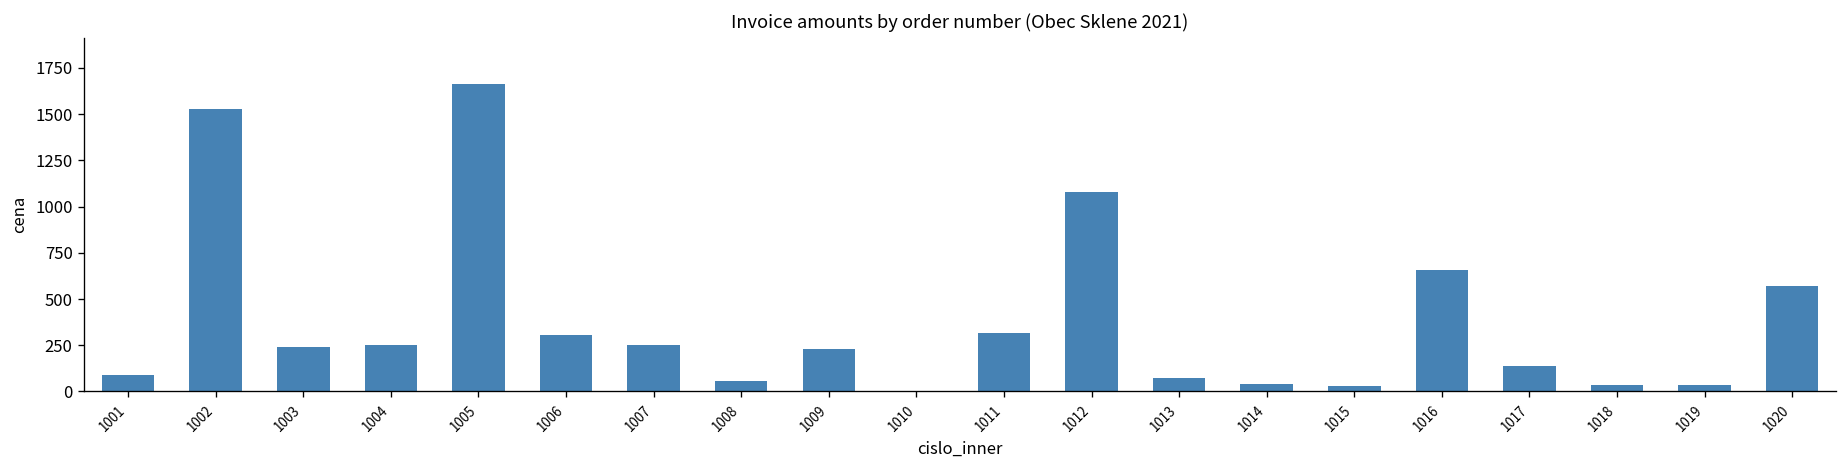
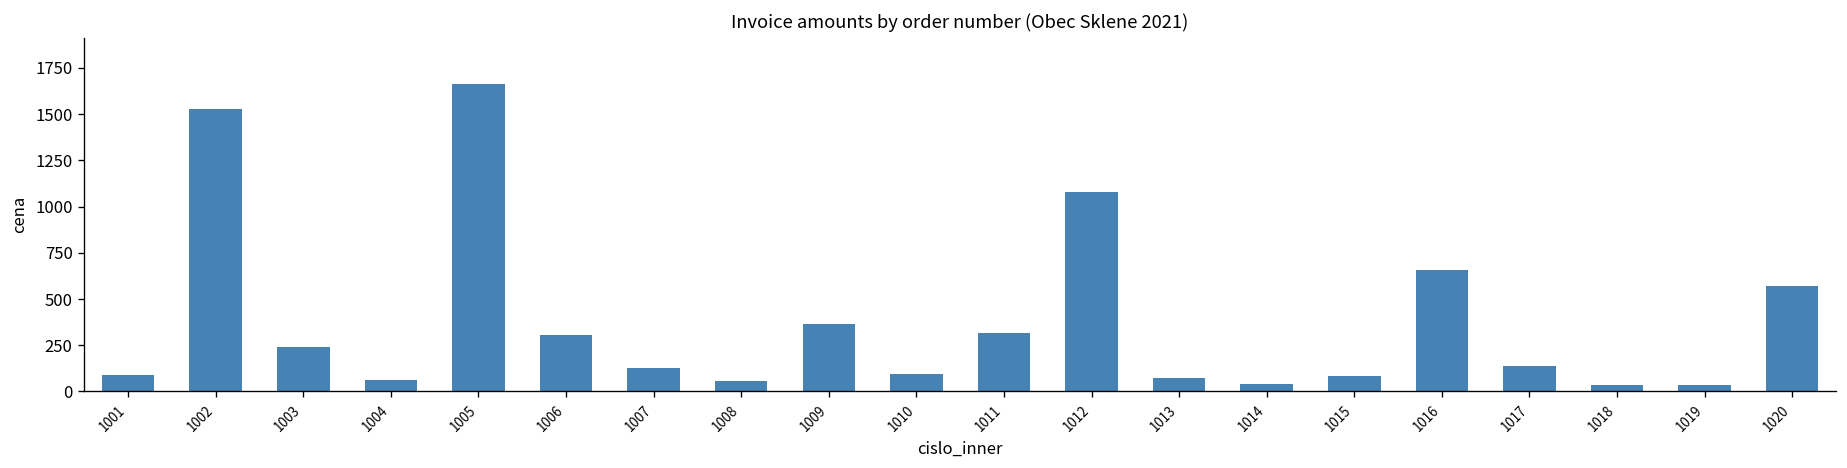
1004: 250 -> 60
1007: 250 -> 130
1009: 230 -> 360
1010: 0 -> 100
1015: 30 -> 80
